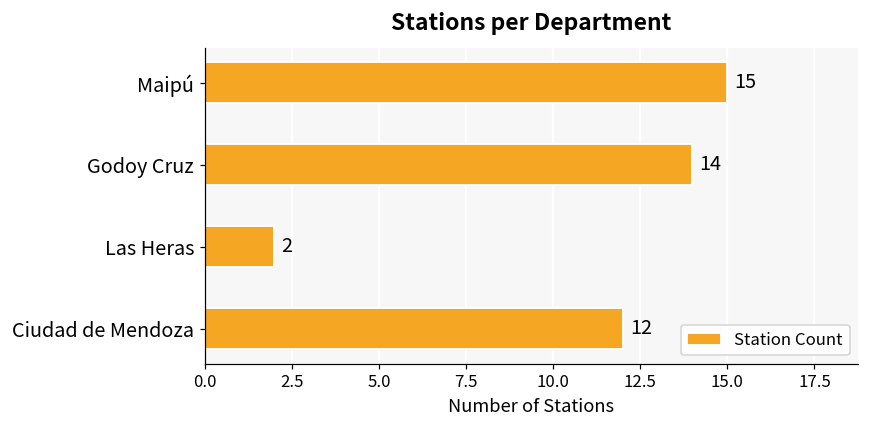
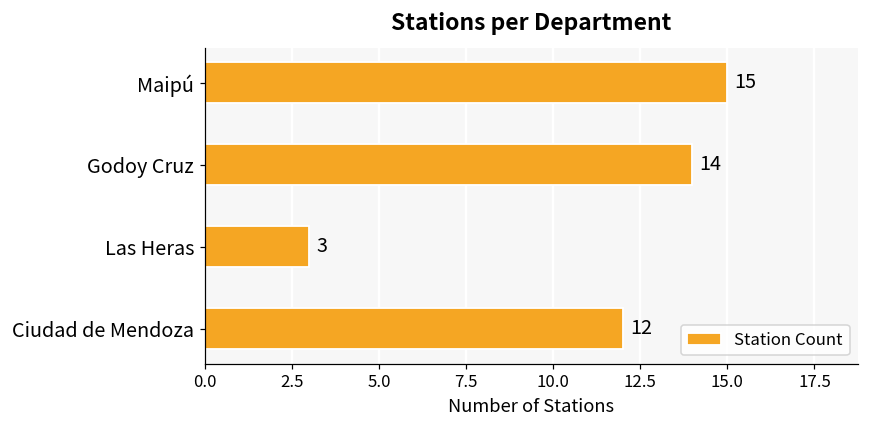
Las Heras: 2 -> 3
